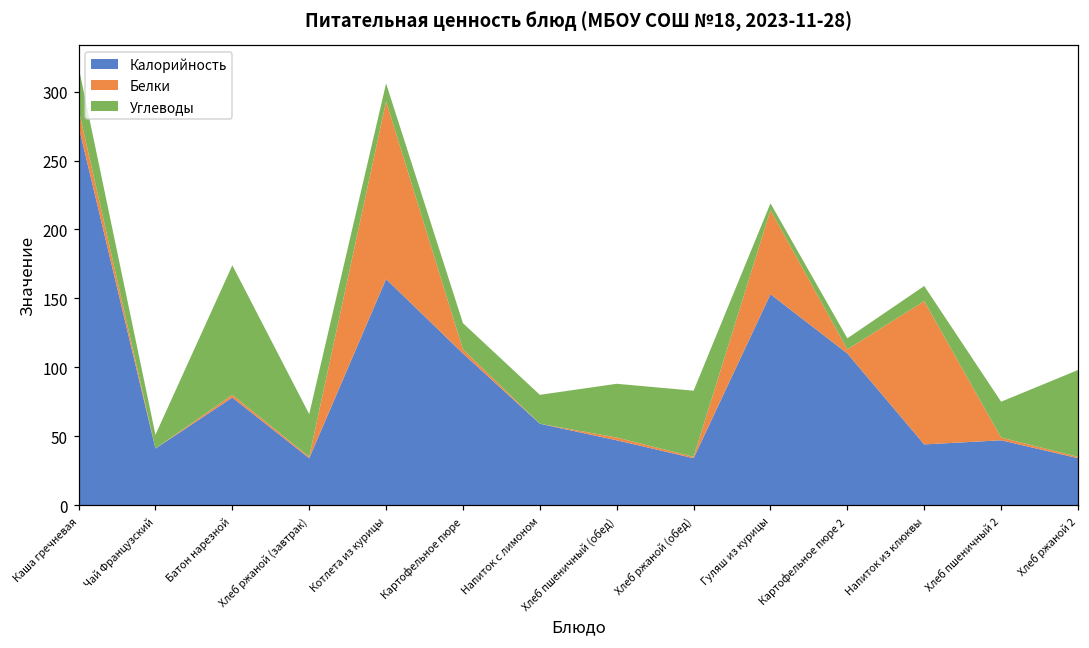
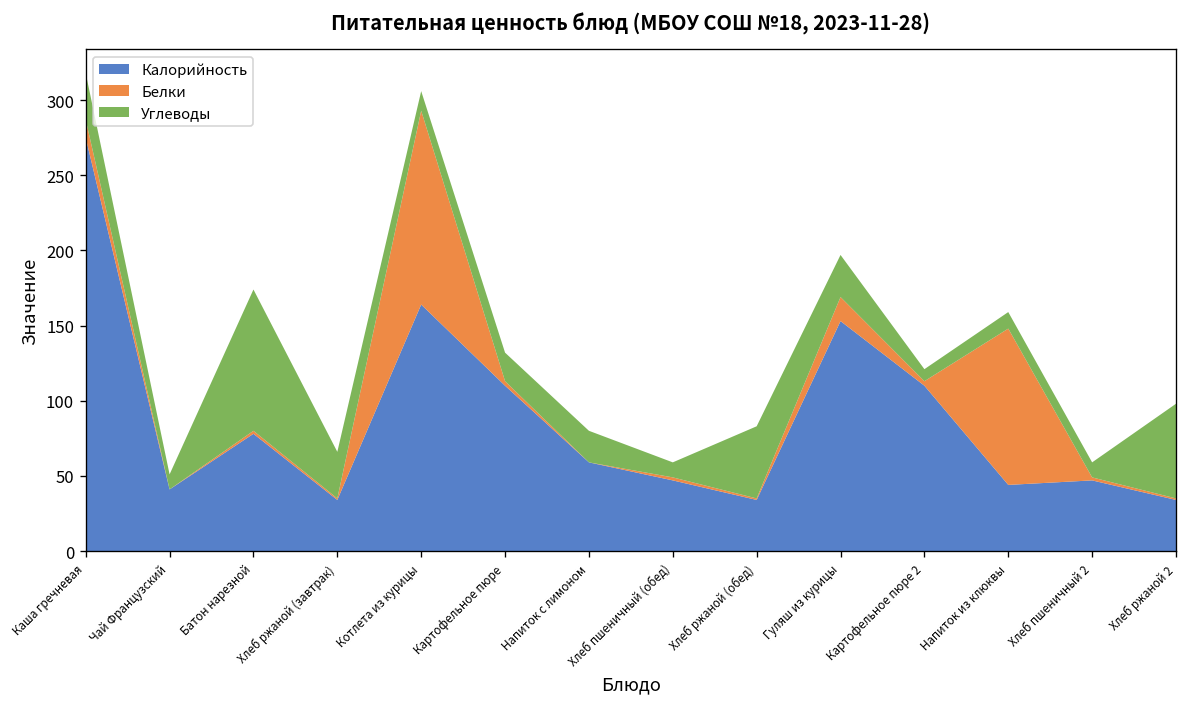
Углеводы, Хлеб пшеничный (обед): 39 -> 10
Белки, Гуляш из курицы: 61 -> 16
Углеводы, Гуляш из курицы: 5 -> 28
Углеводы, Хлеб пшеничный 2: 26 -> 10
